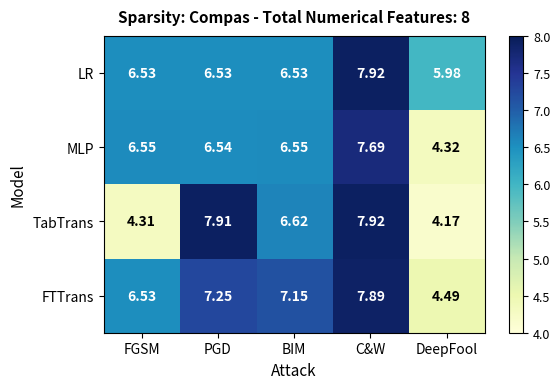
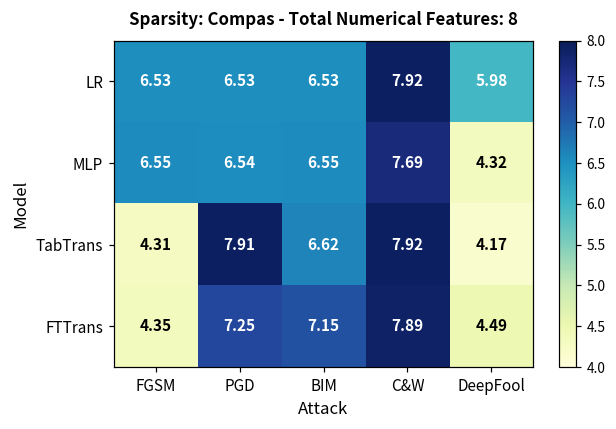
FTTrans, FGSM: 6.53 -> 4.35
